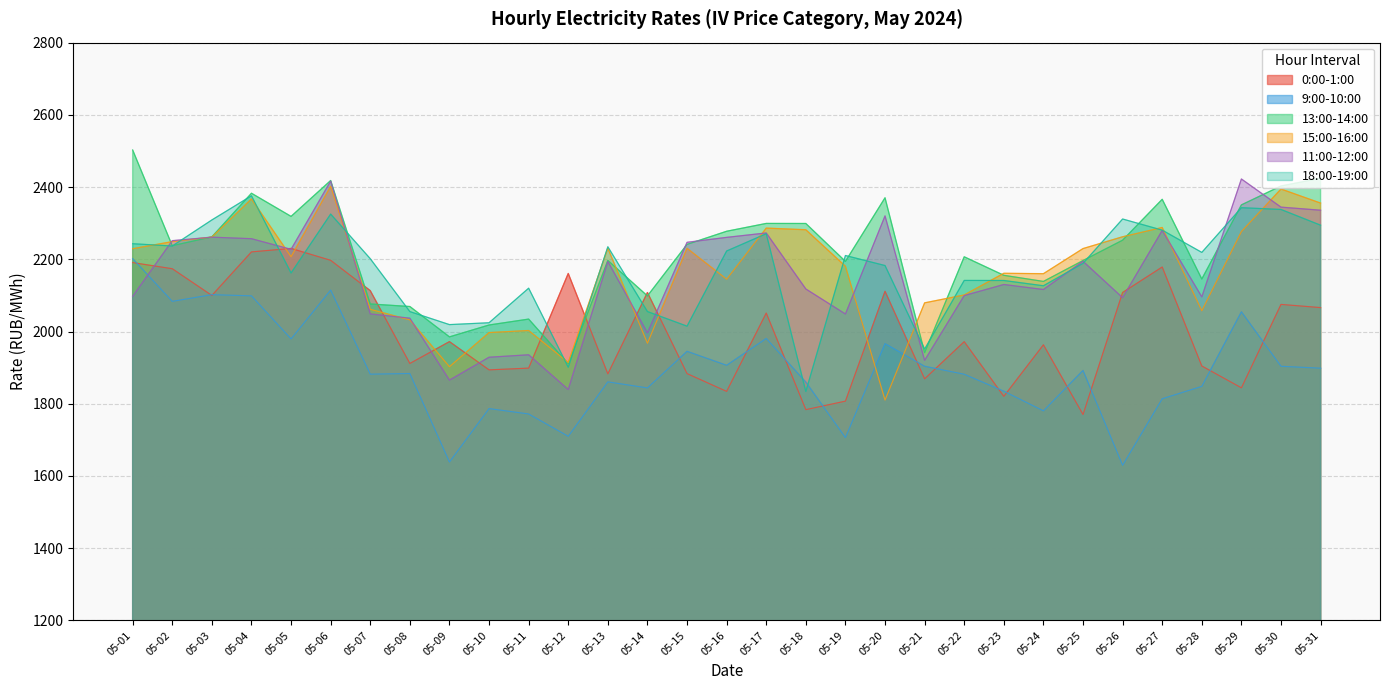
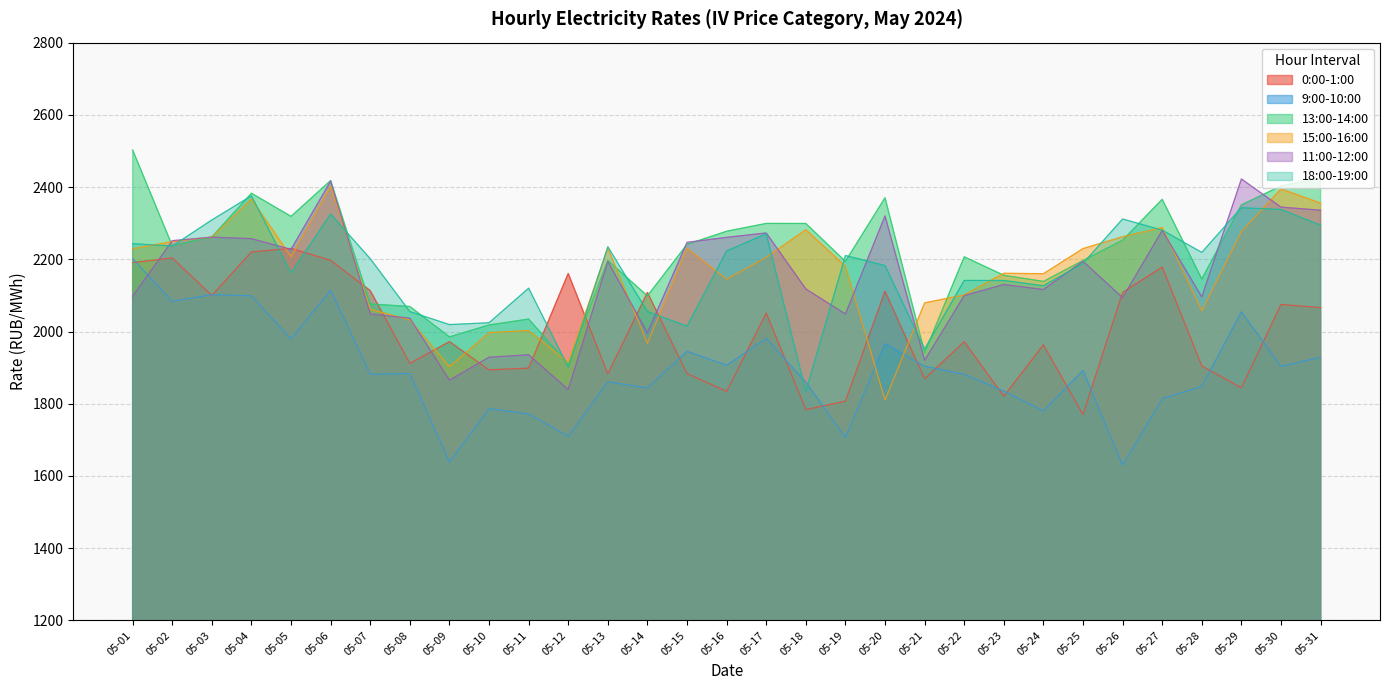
0:00-1:00, 05-02: 2170 -> 2200
15:00-16:00, 05-17: 2290 -> 2210
9:00-10:00, 05-31: 1900 -> 1930
